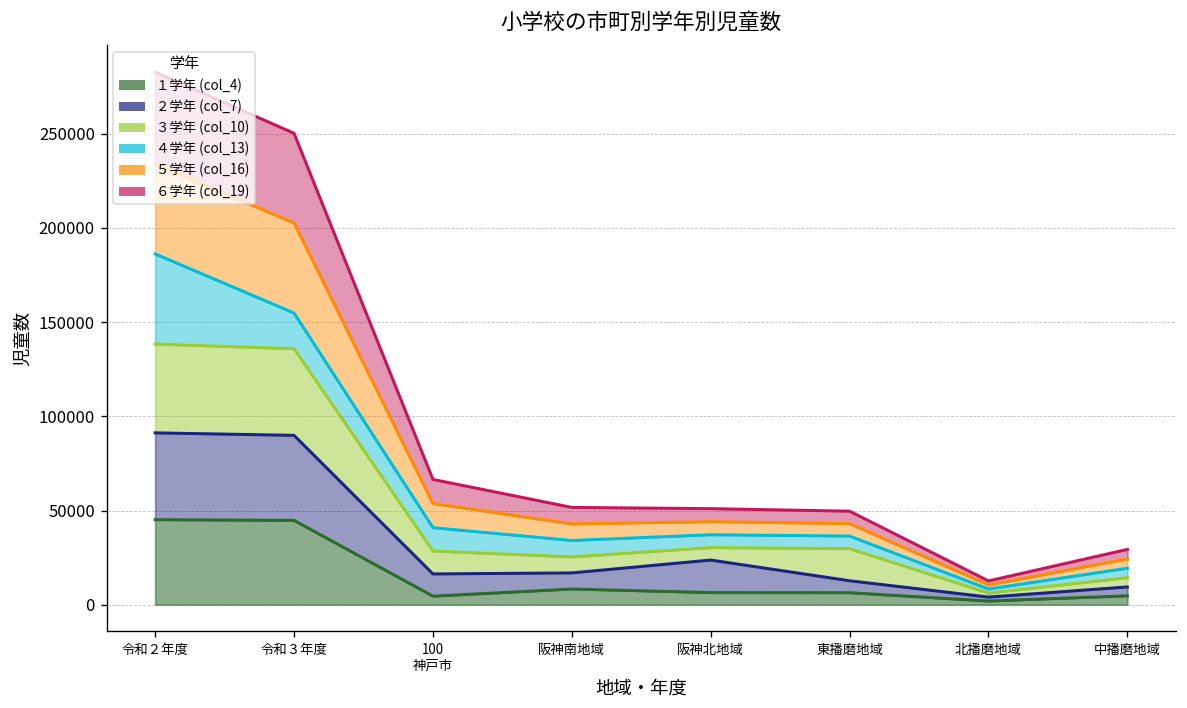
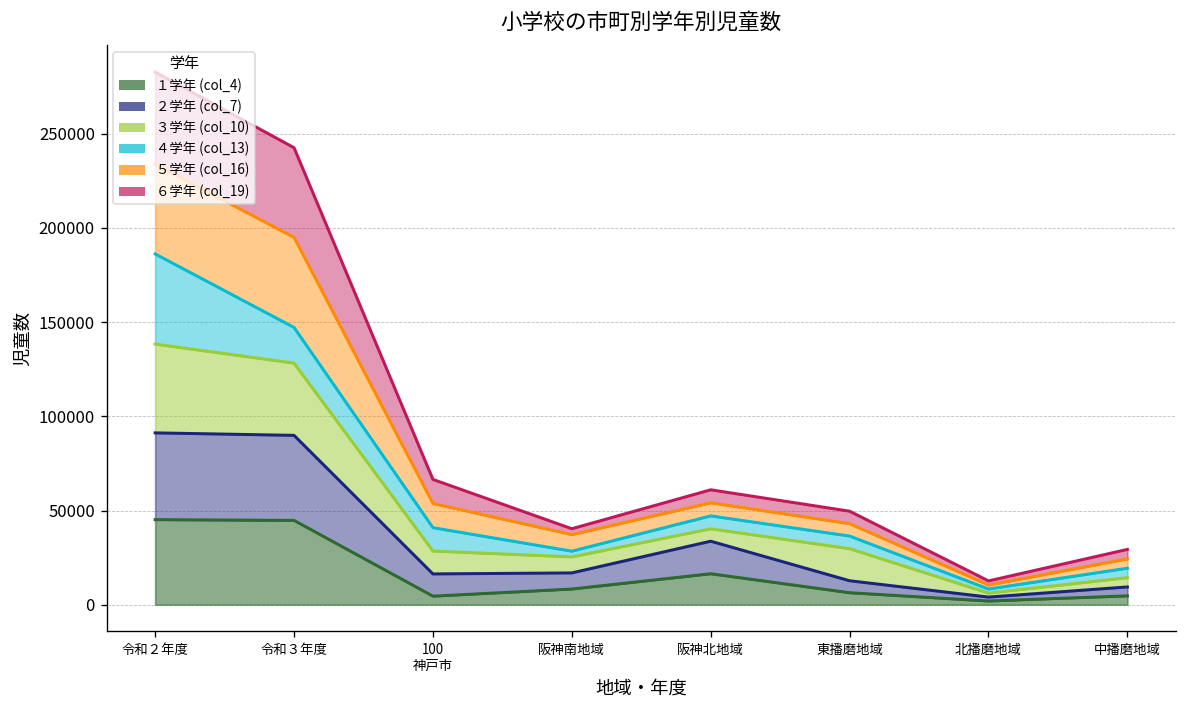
３学年 (col_10), 令和３年度: 46000 -> 38000
４学年 (col_13), 阪神南地域: 9000 -> 3000
６学年 (col_19), 阪神南地域: 9000 -> 3000
１学年 (col_4), 阪神北地域: 6000 -> 16000
